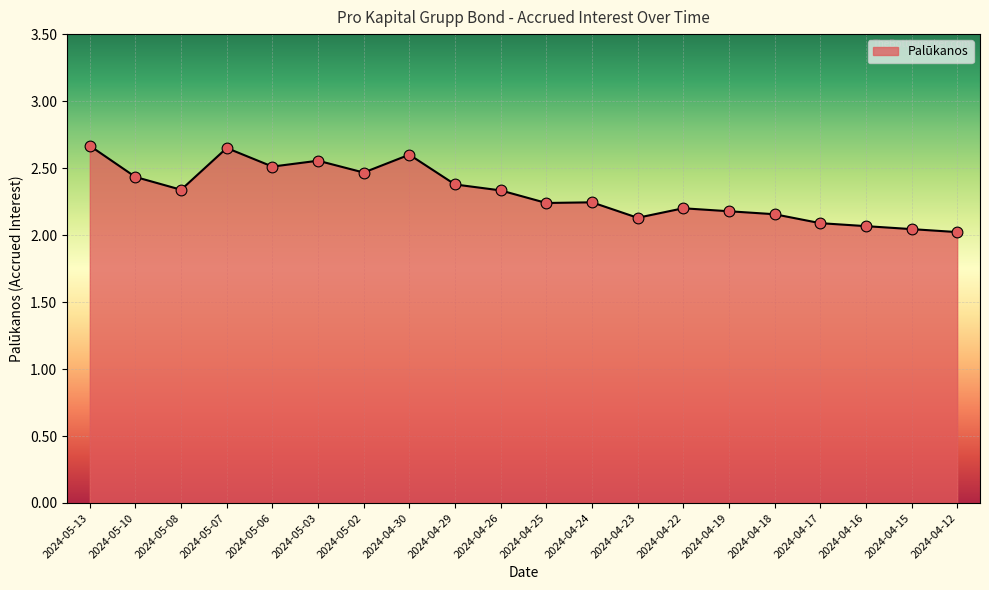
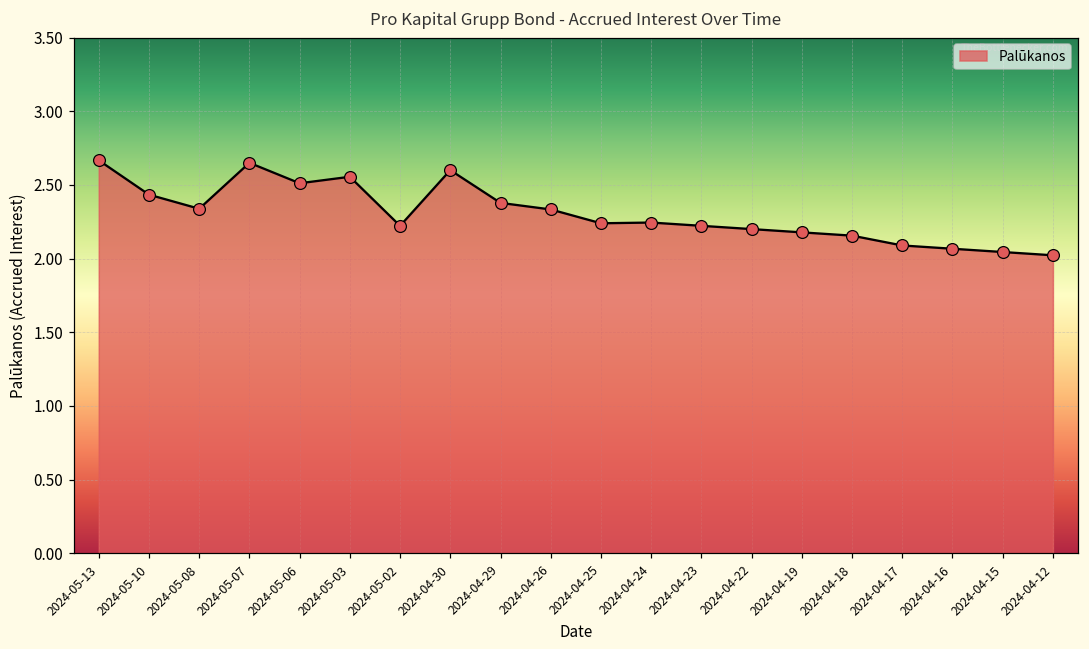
2024-05-02: 2.47 -> 2.22
2024-04-23: 2.13 -> 2.22
